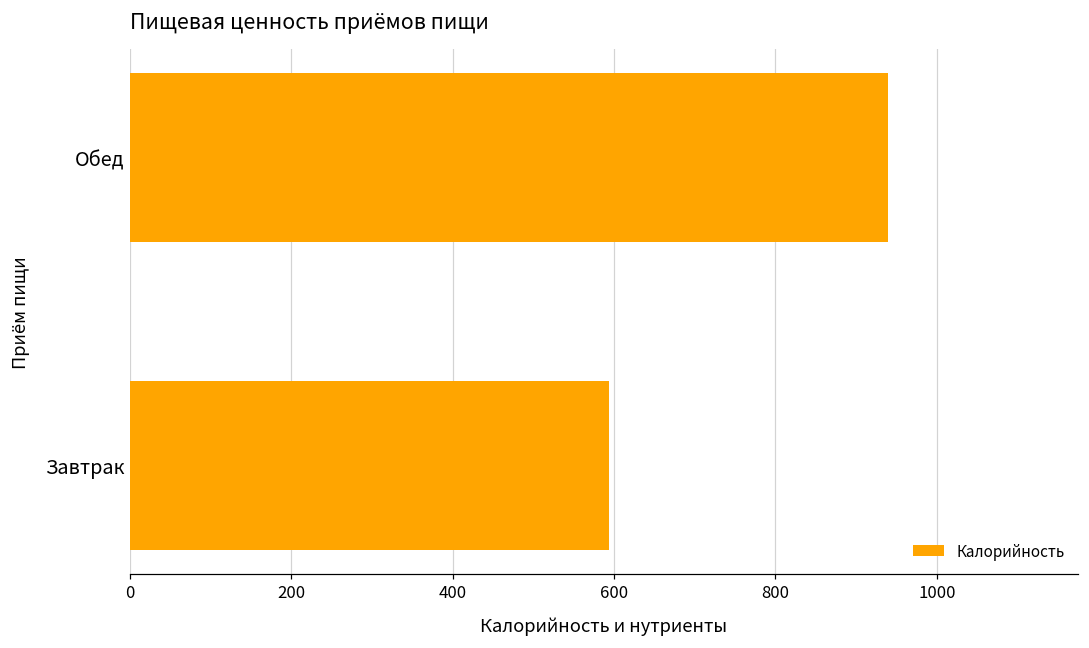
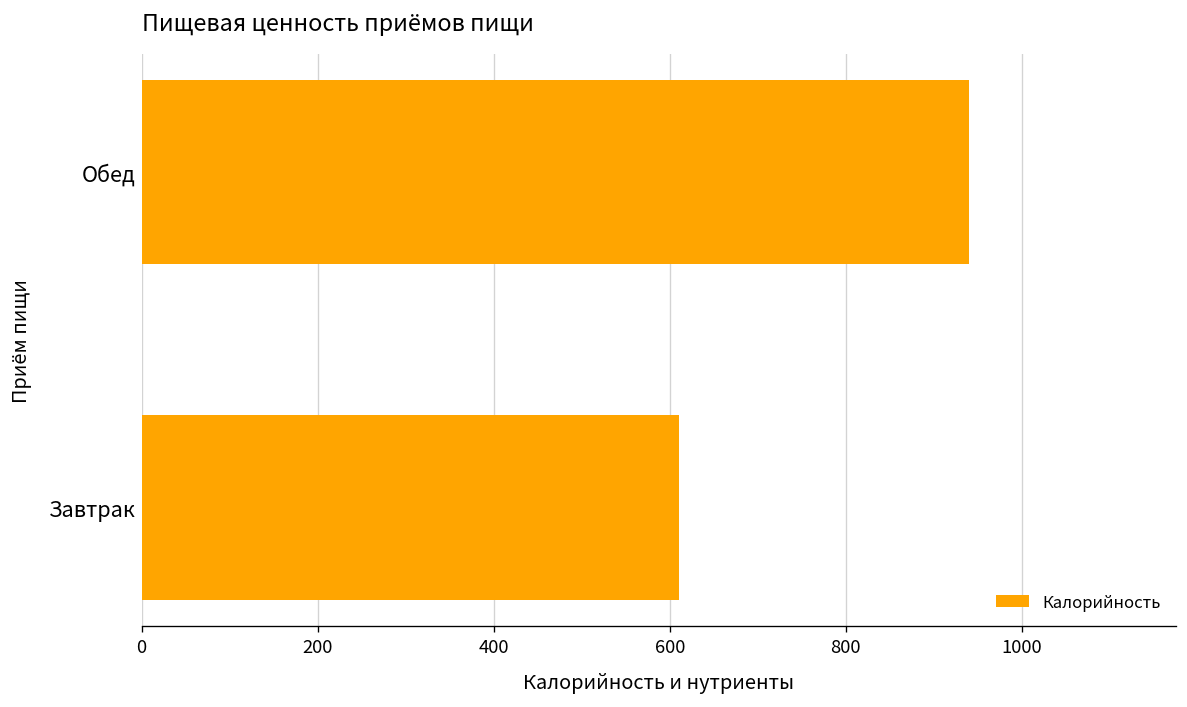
Завтрак: 590 -> 610
